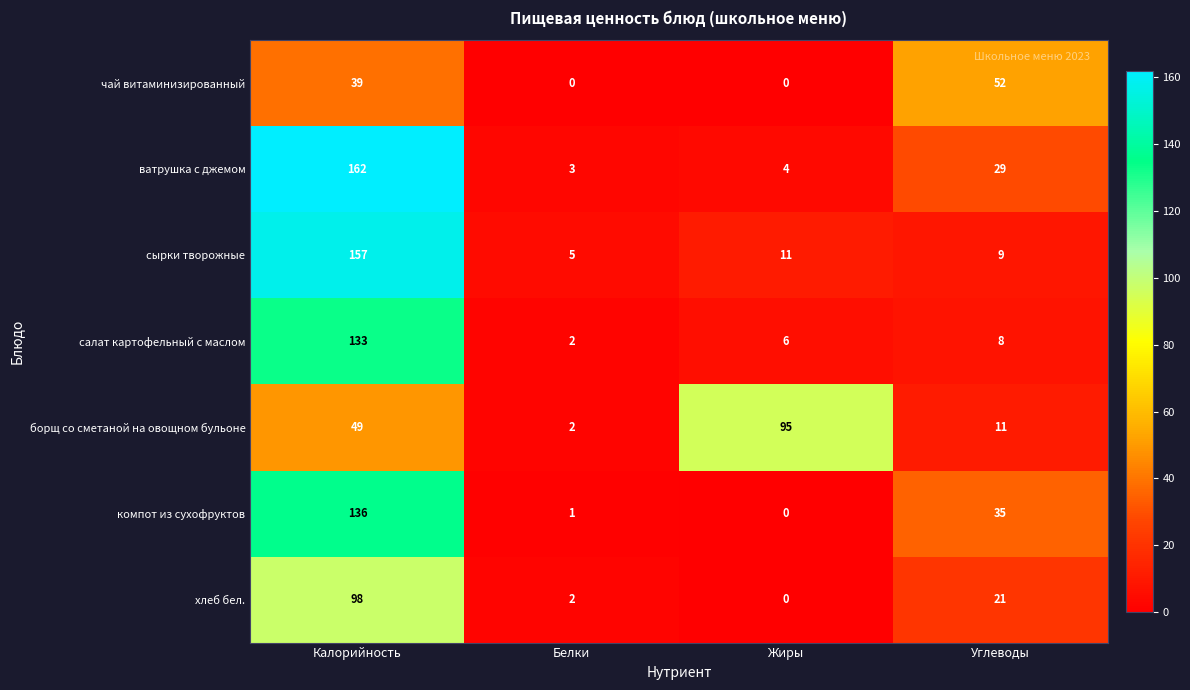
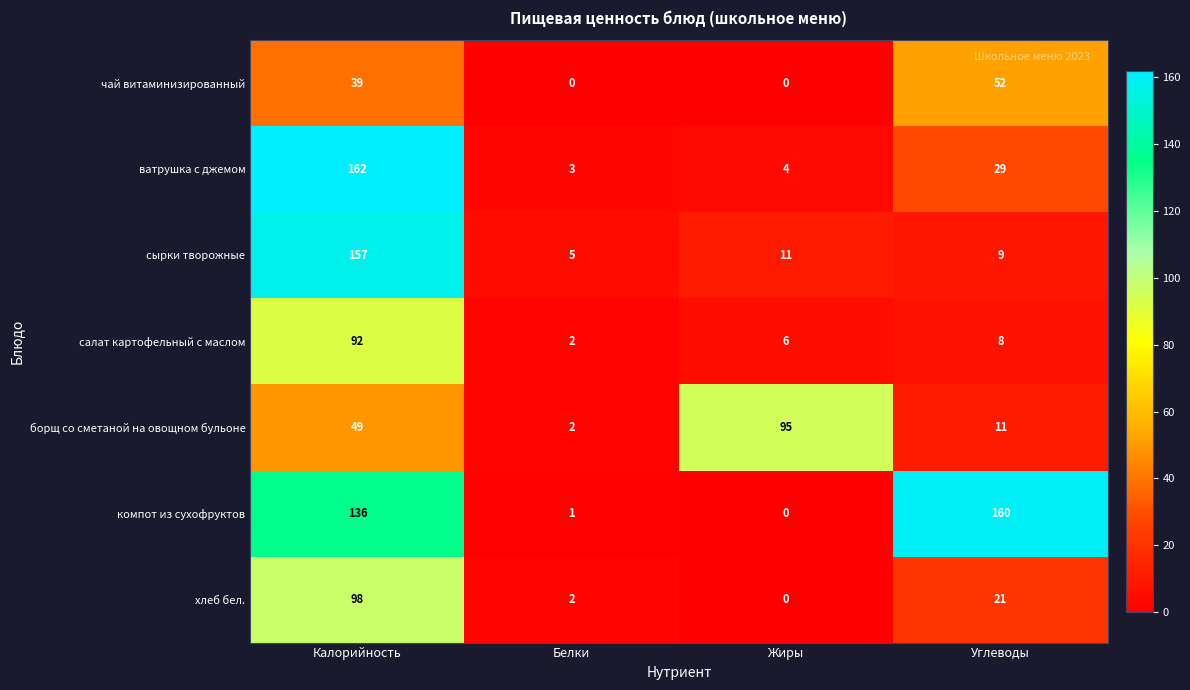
салат картофельный с маслом, Калорийность: 133 -> 92
компот из сухофруктов, Углеводы: 35 -> 160
